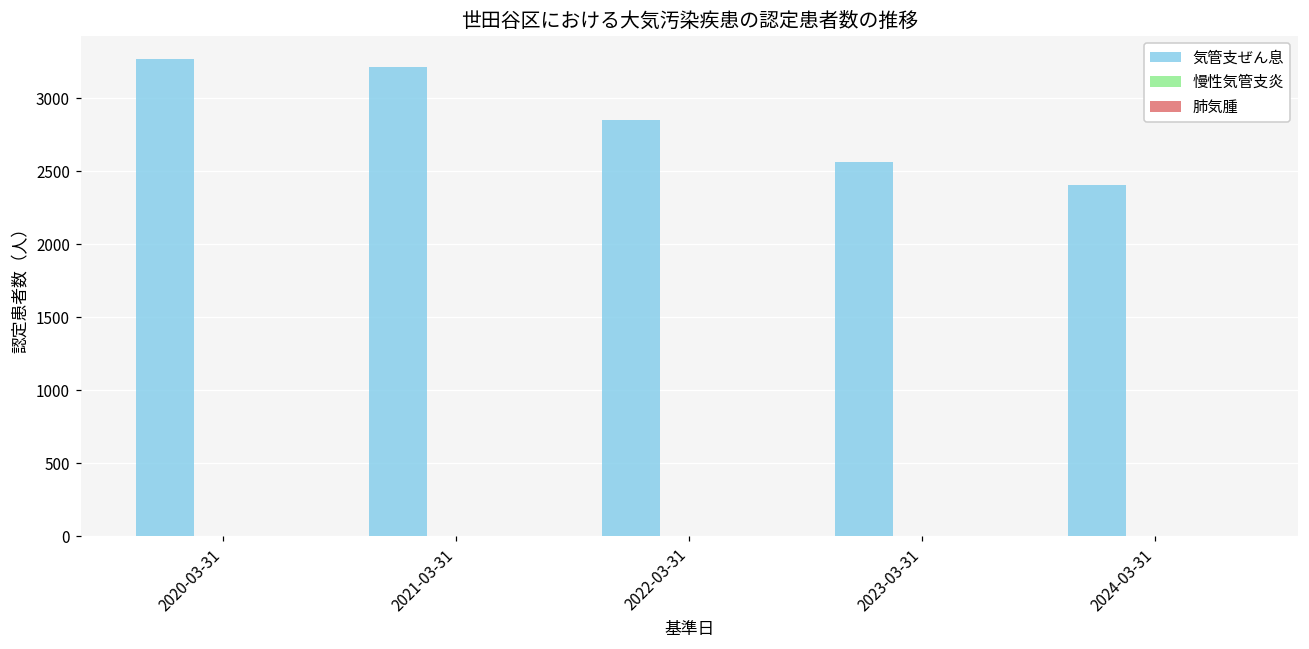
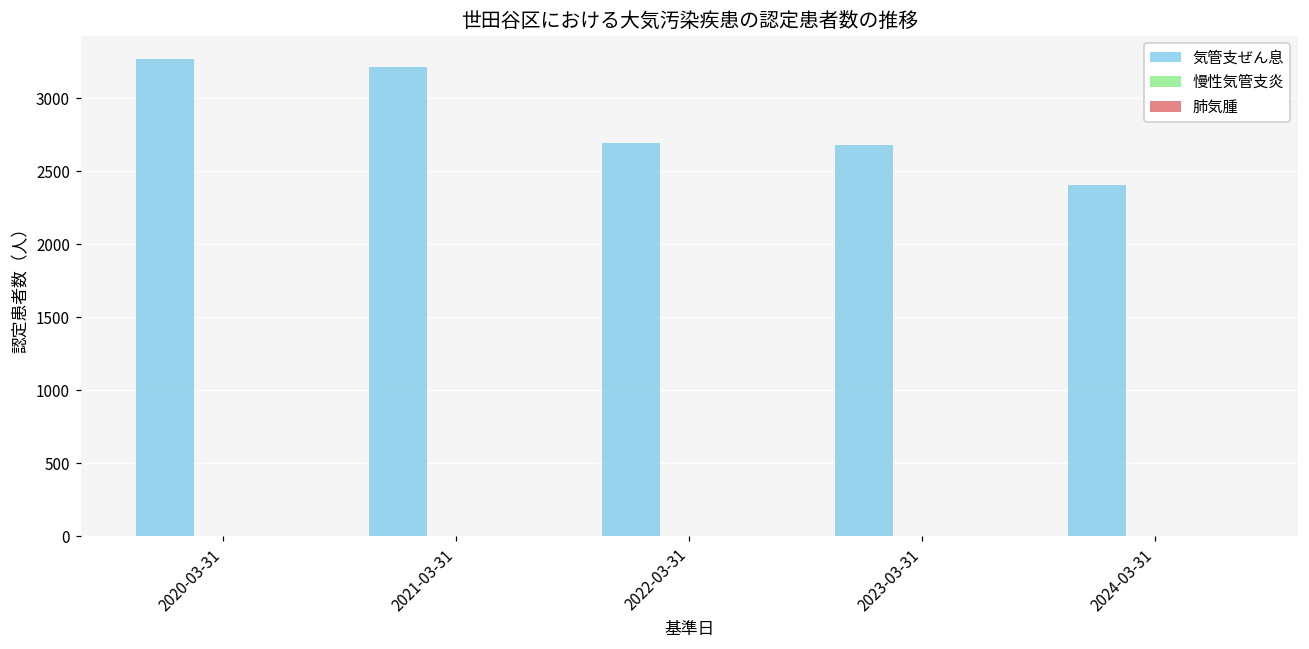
気管支ぜん息, 2022-03-31: 2850 -> 2700
気管支ぜん息, 2023-03-31: 2560 -> 2680
